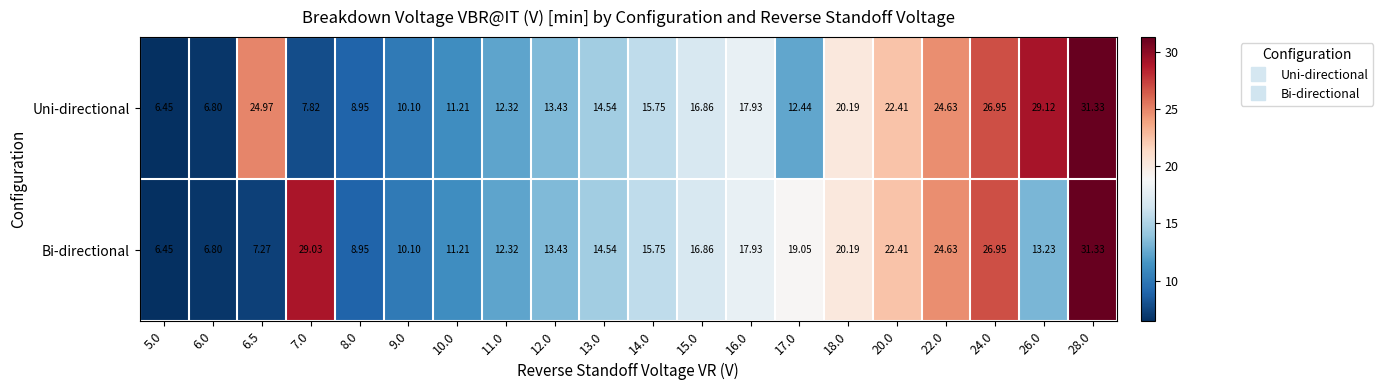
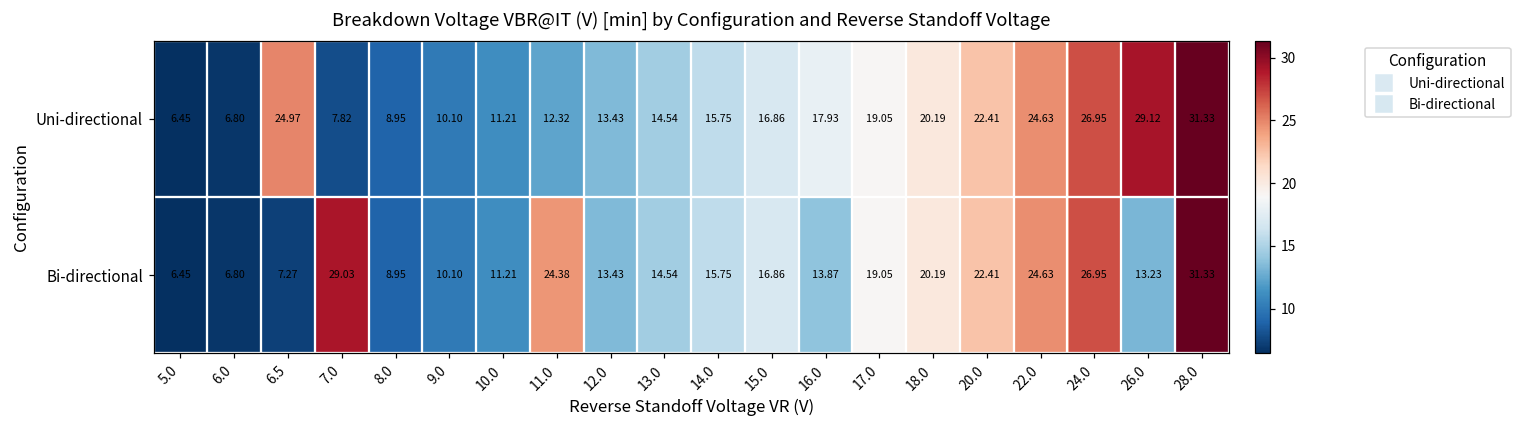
Uni-directional, 17.0: 12.44 -> 19.05
Bi-directional, 11.0: 12.32 -> 24.38
Bi-directional, 16.0: 17.93 -> 13.87
